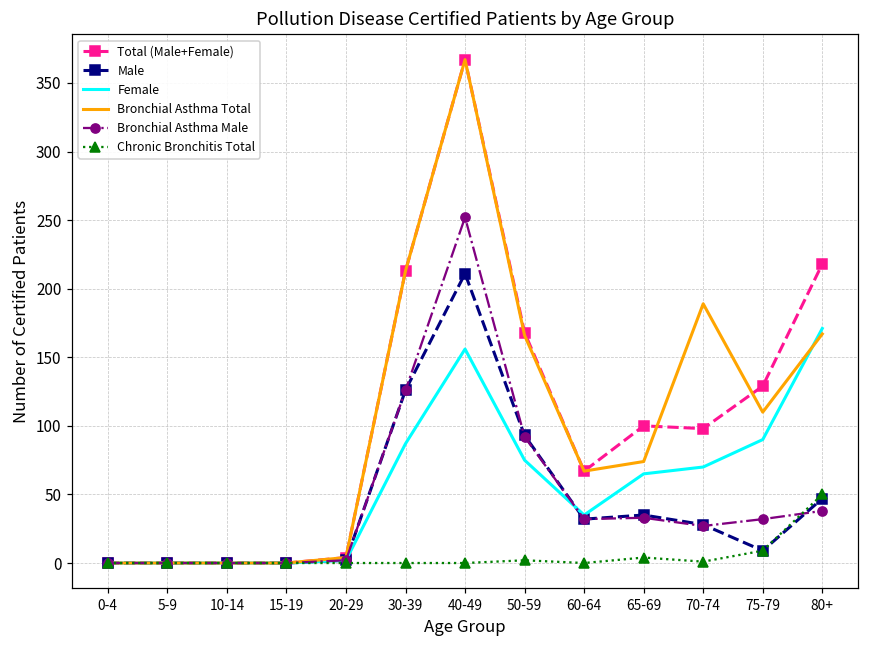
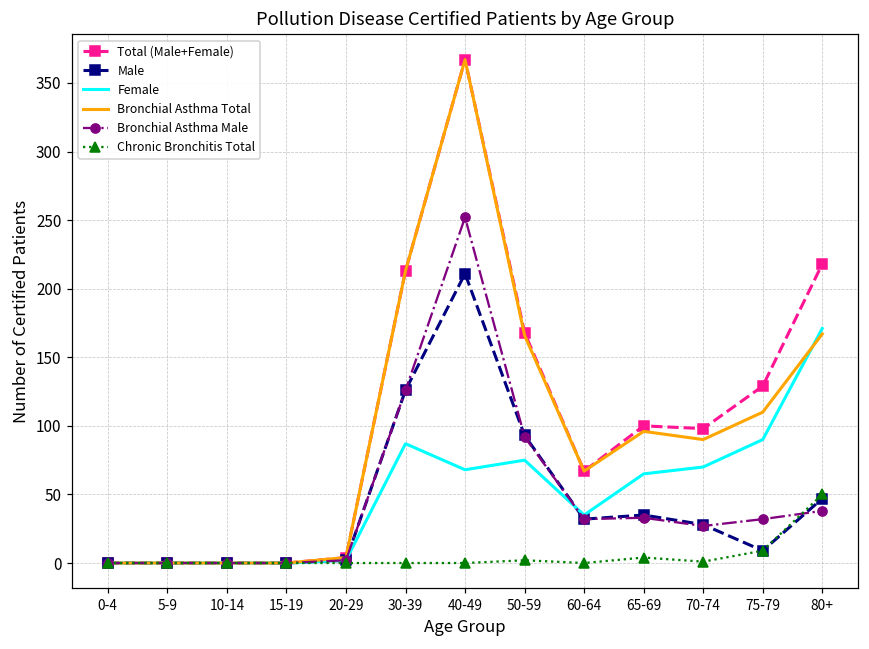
Female, 40-49: 156 -> 68
Bronchial Asthma Total, 65-69: 74 -> 96
Bronchial Asthma Total, 70-74: 189 -> 90
